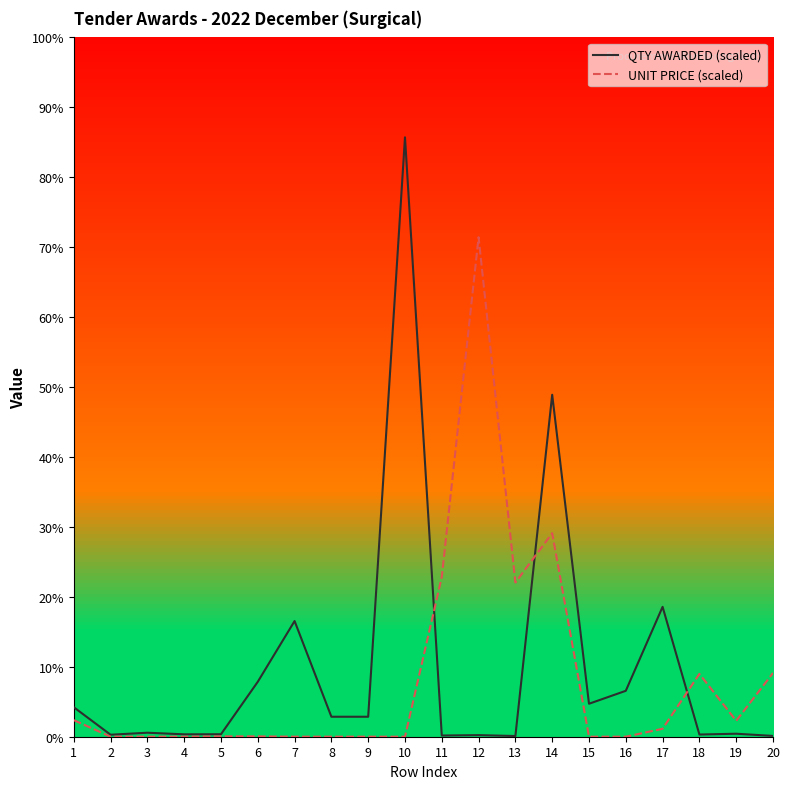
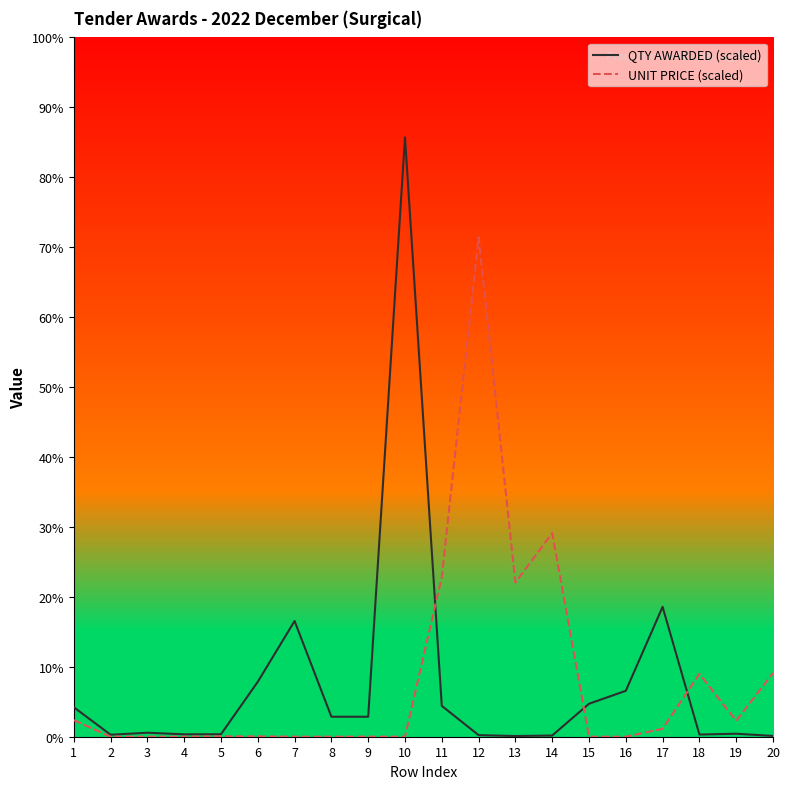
QTY AWARDED (scaled), 11: 0% -> 4%
QTY AWARDED (scaled), 14: 49% -> 0%
